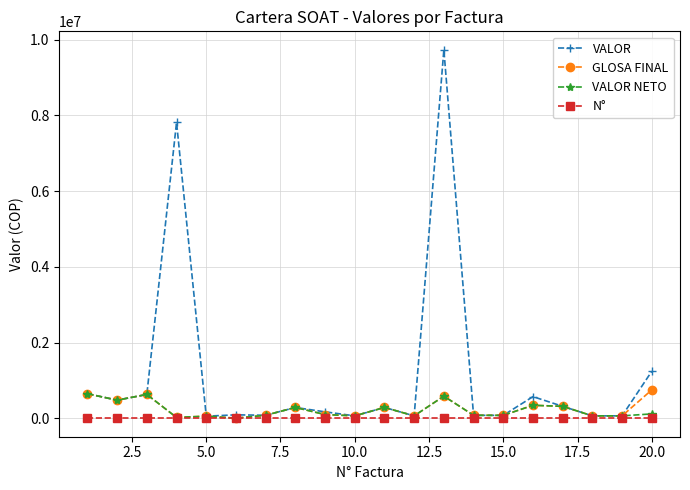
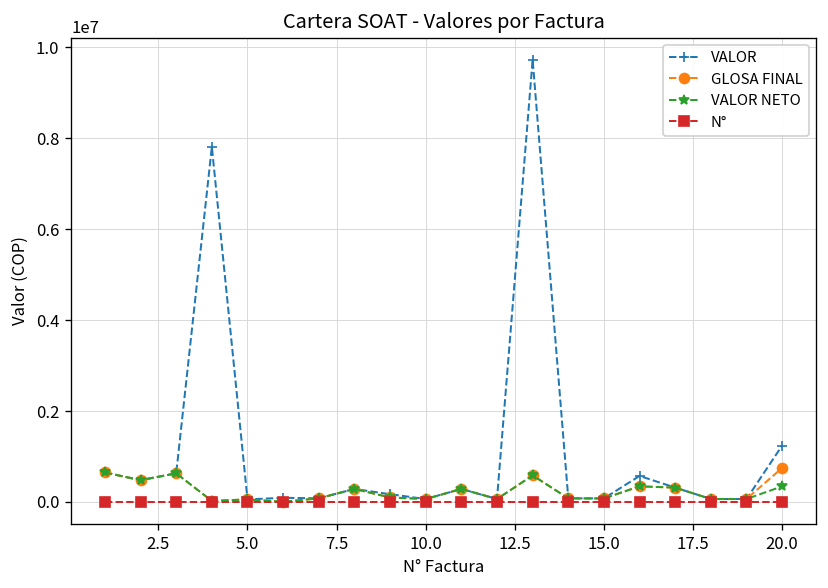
VALOR NETO, 20.0: 100000 -> 300000
